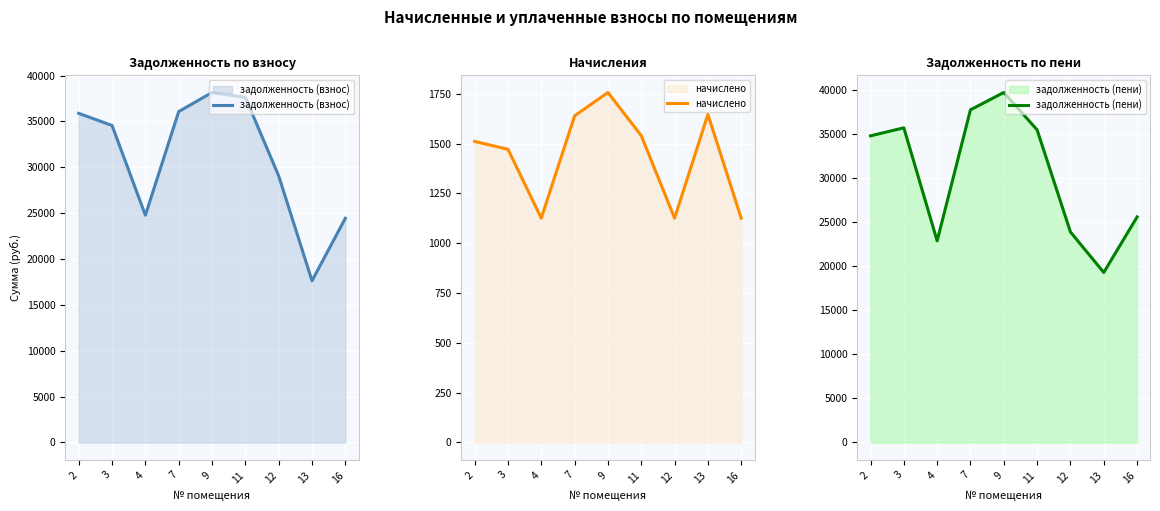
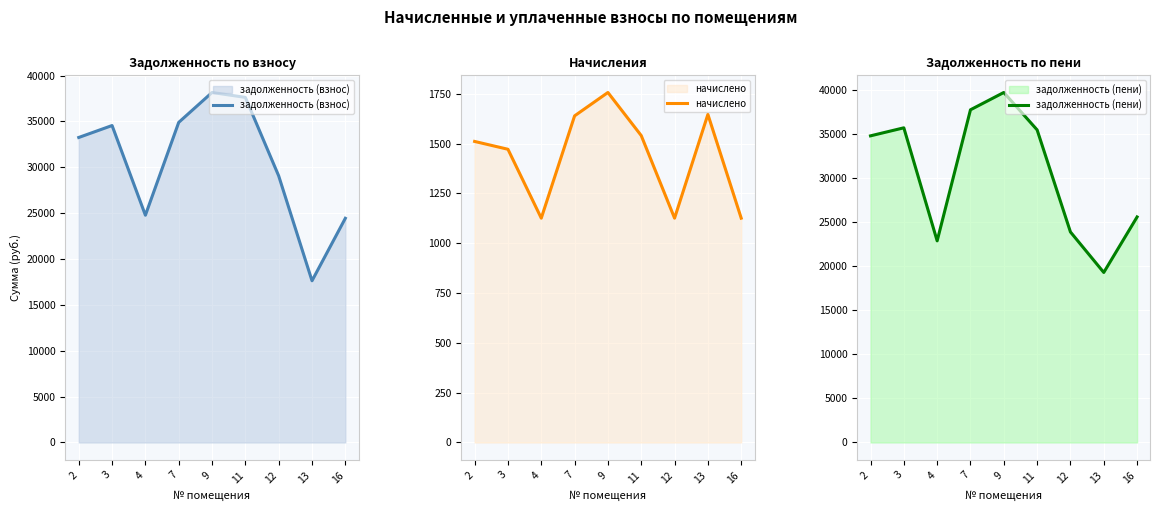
Задолженность по взносу, 2: 36000 -> 33000
Задолженность по взносу, 7: 36000 -> 35000
